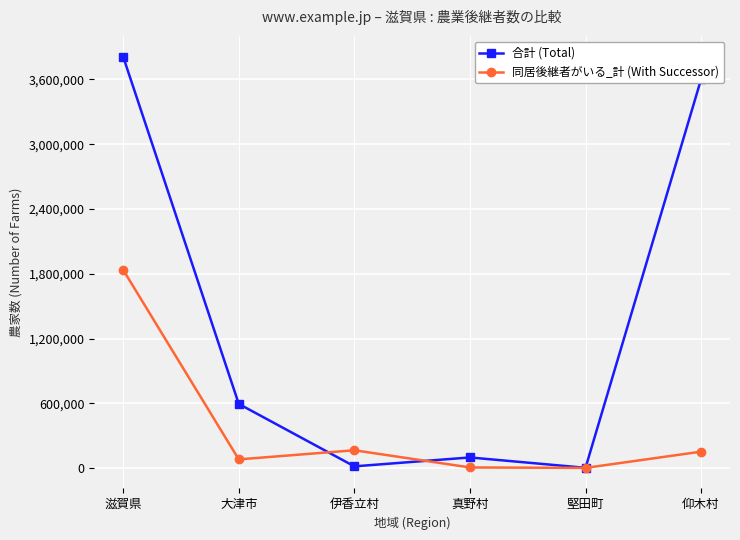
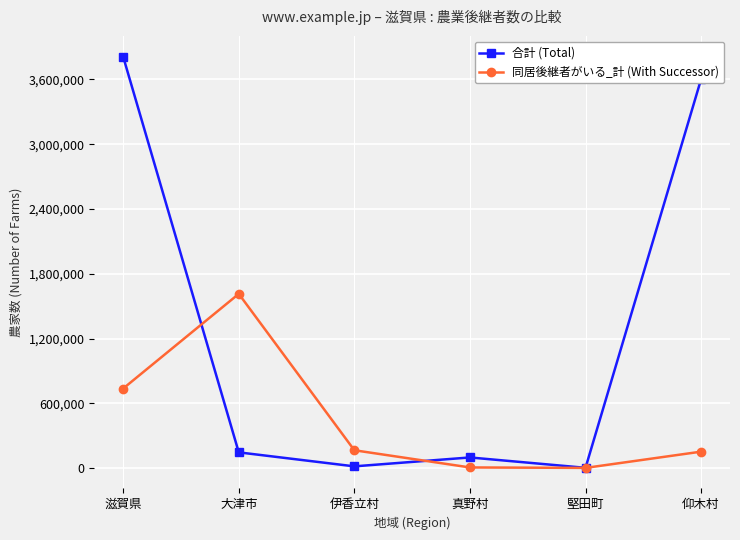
同居後継者がいる_計 (With Successor), 滋賀県: 1,840,000 -> 740,000
合計 (Total), 大津市: 590,000 -> 150,000
同居後継者がいる_計 (With Successor), 大津市: 80,000 -> 1,610,000
